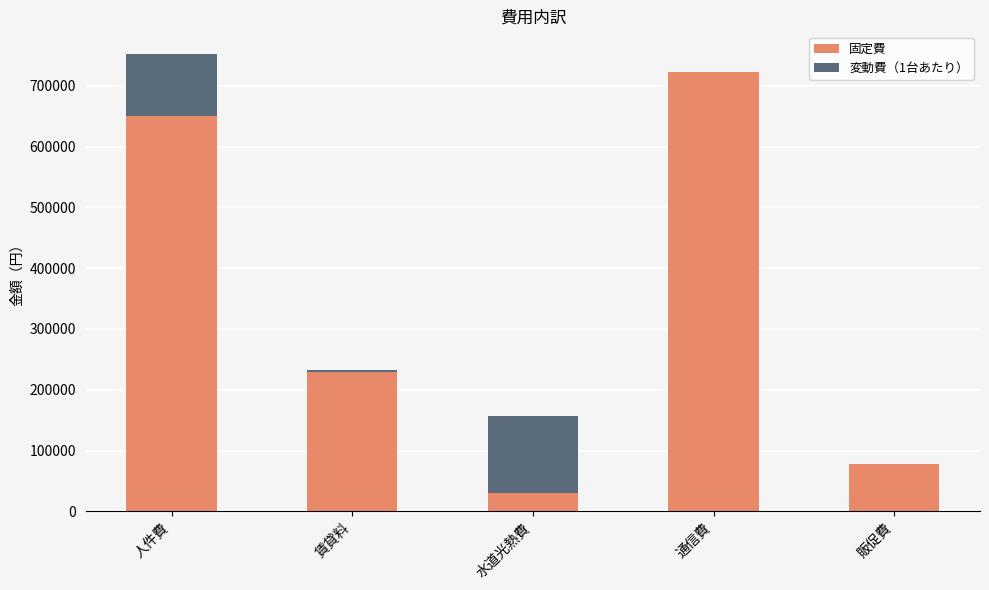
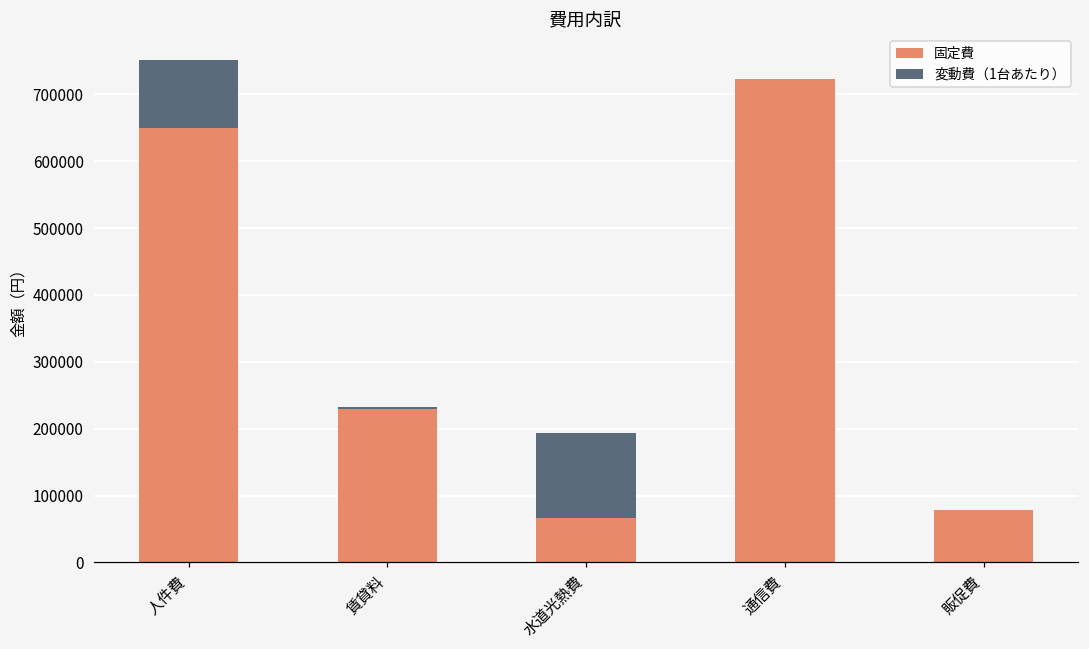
固定費, 水道光熱費: 30000 -> 70000
